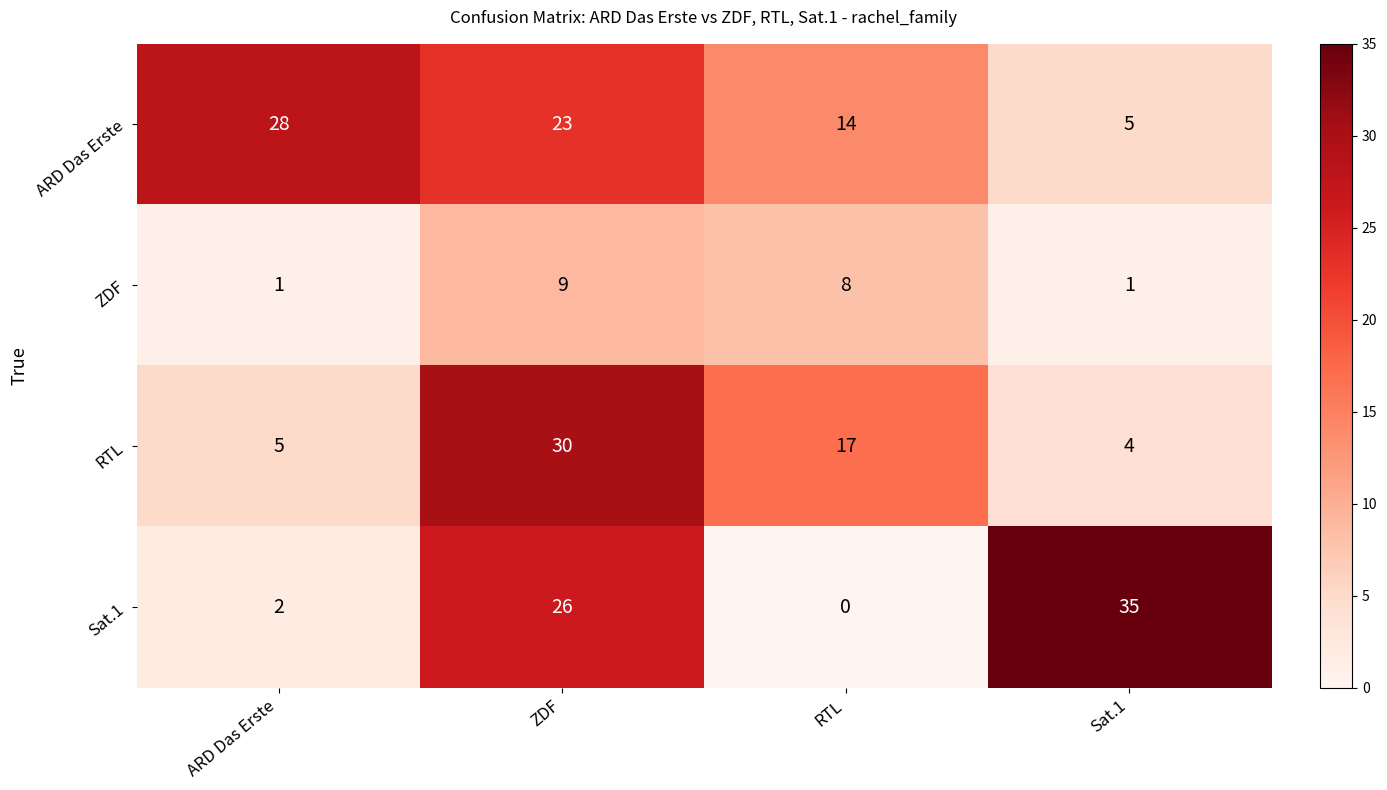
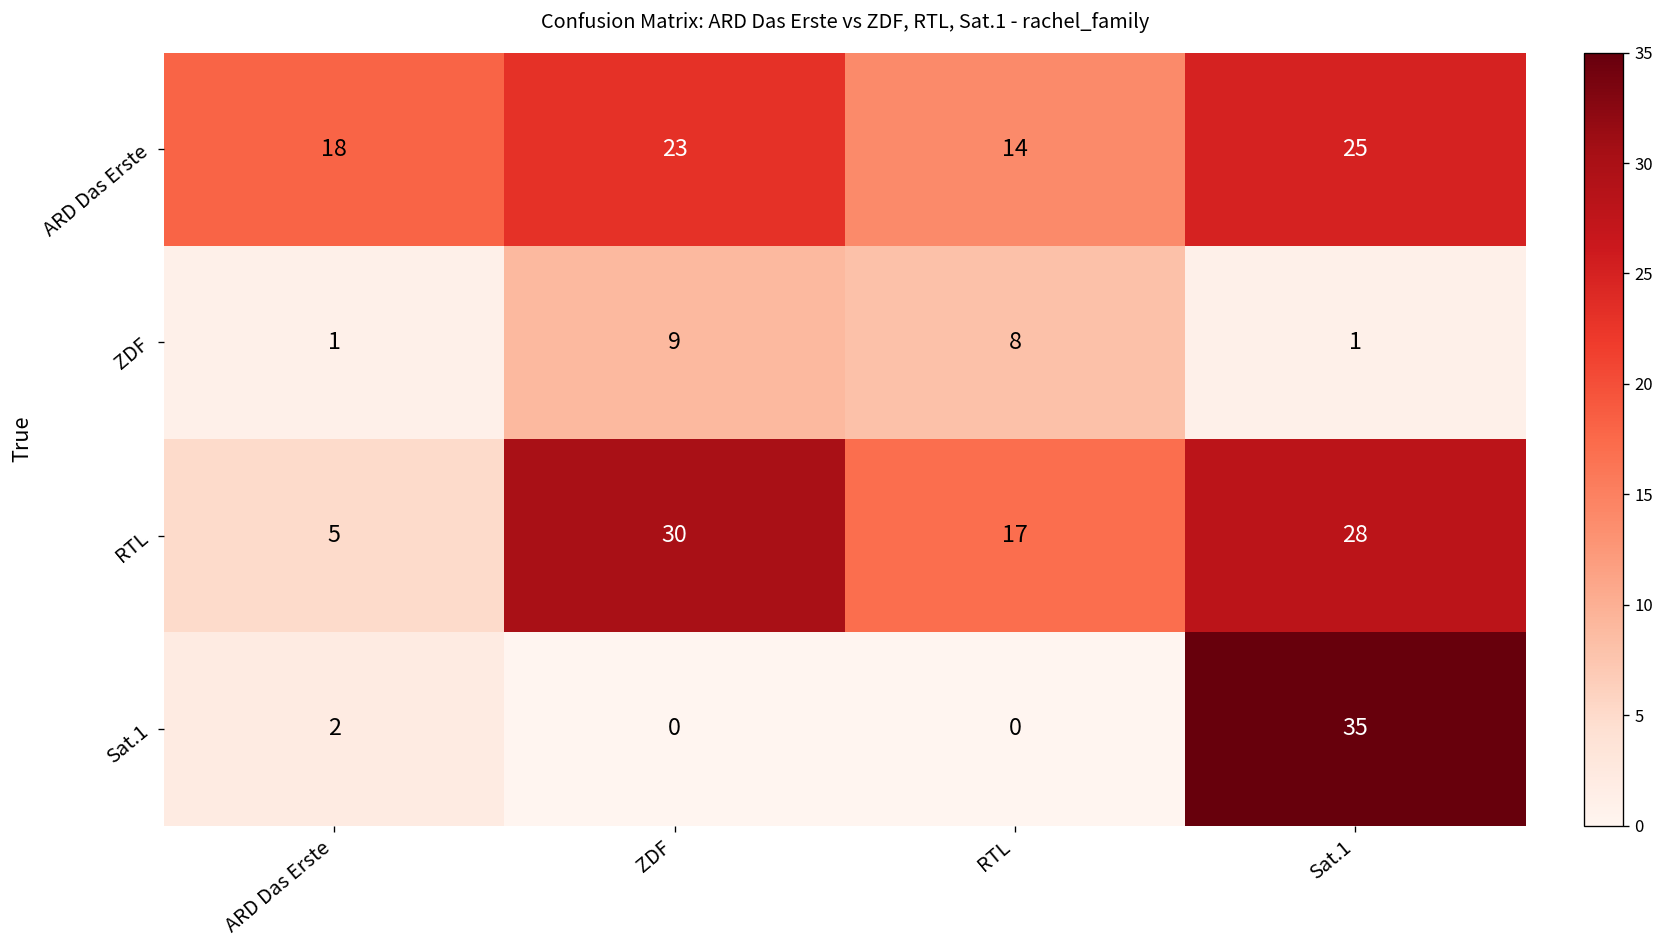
ARD Das Erste, ARD Das Erste: 28 -> 18
ARD Das Erste, Sat.1: 5 -> 25
RTL, Sat.1: 4 -> 28
Sat.1, ZDF: 26 -> 0
